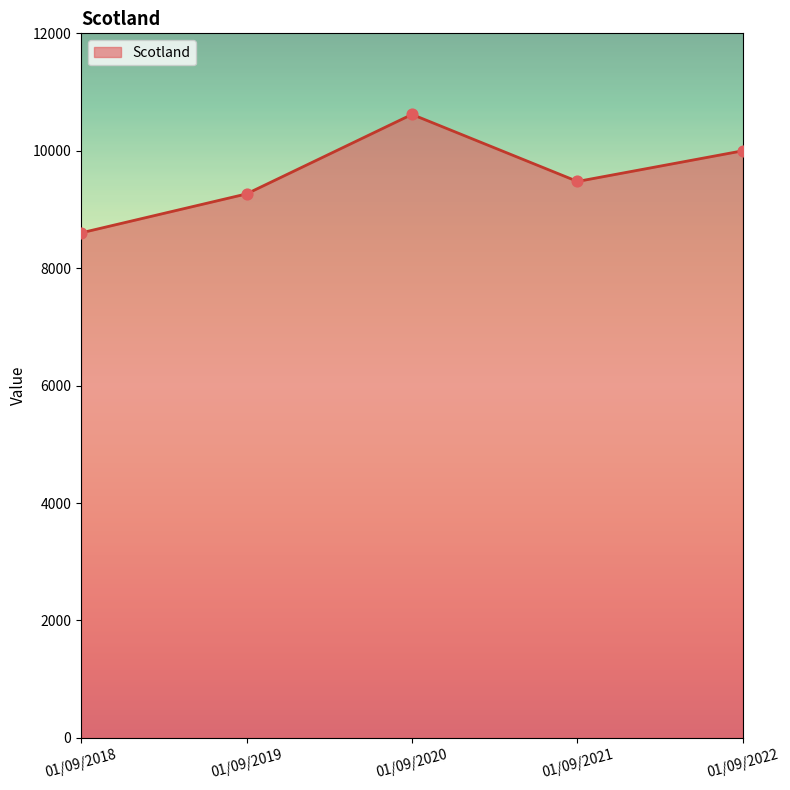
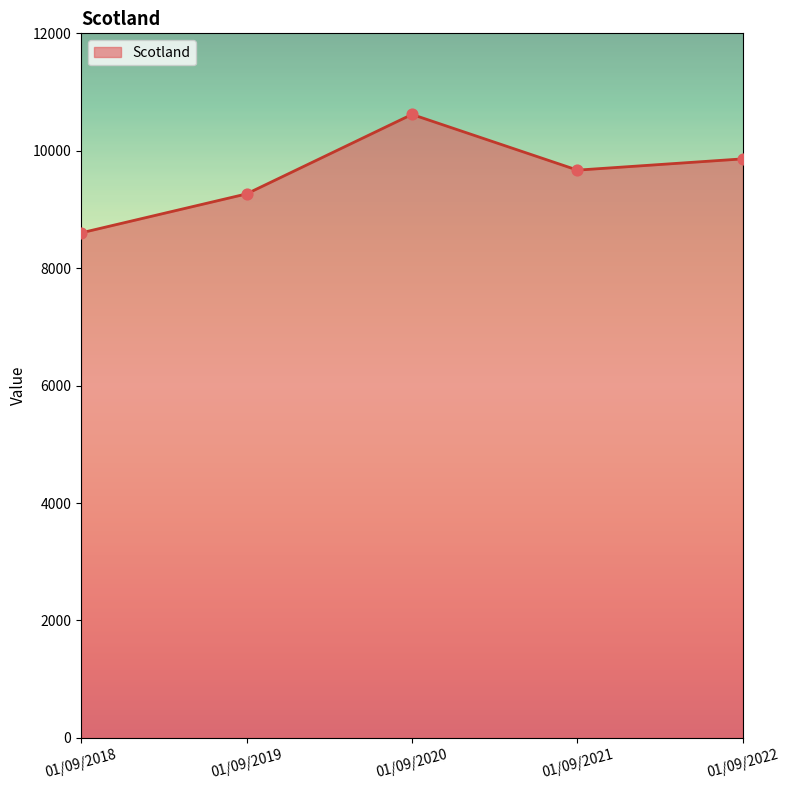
01/09/2021: 9500 -> 9700
01/09/2022: 10000 -> 9900
